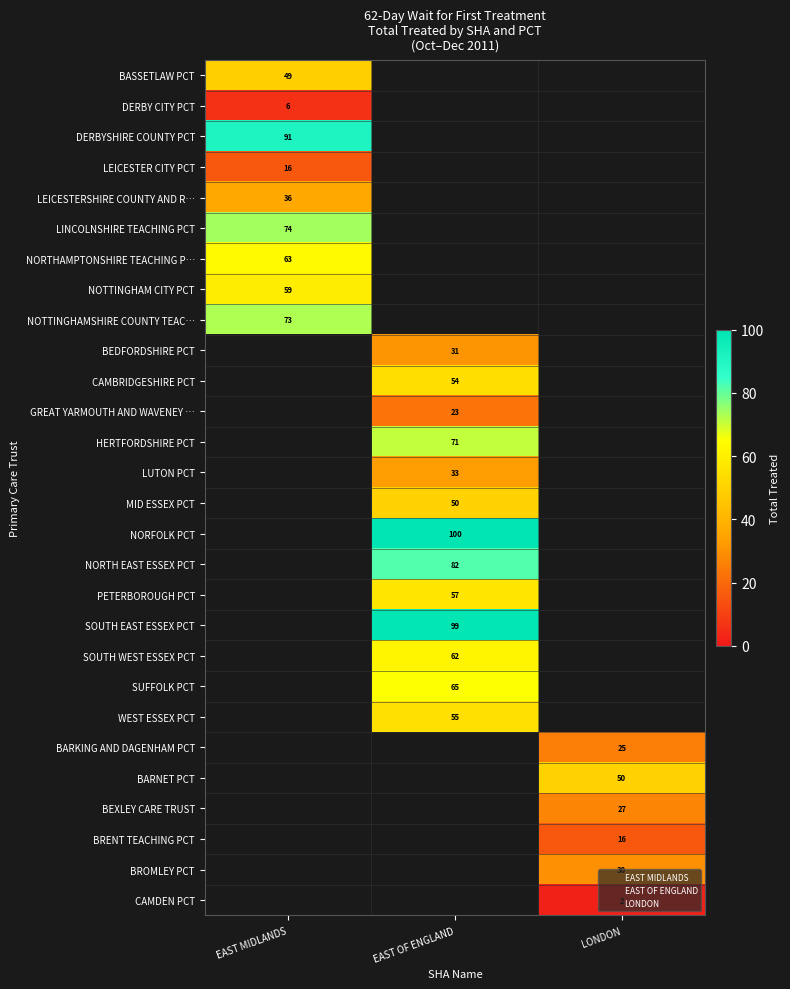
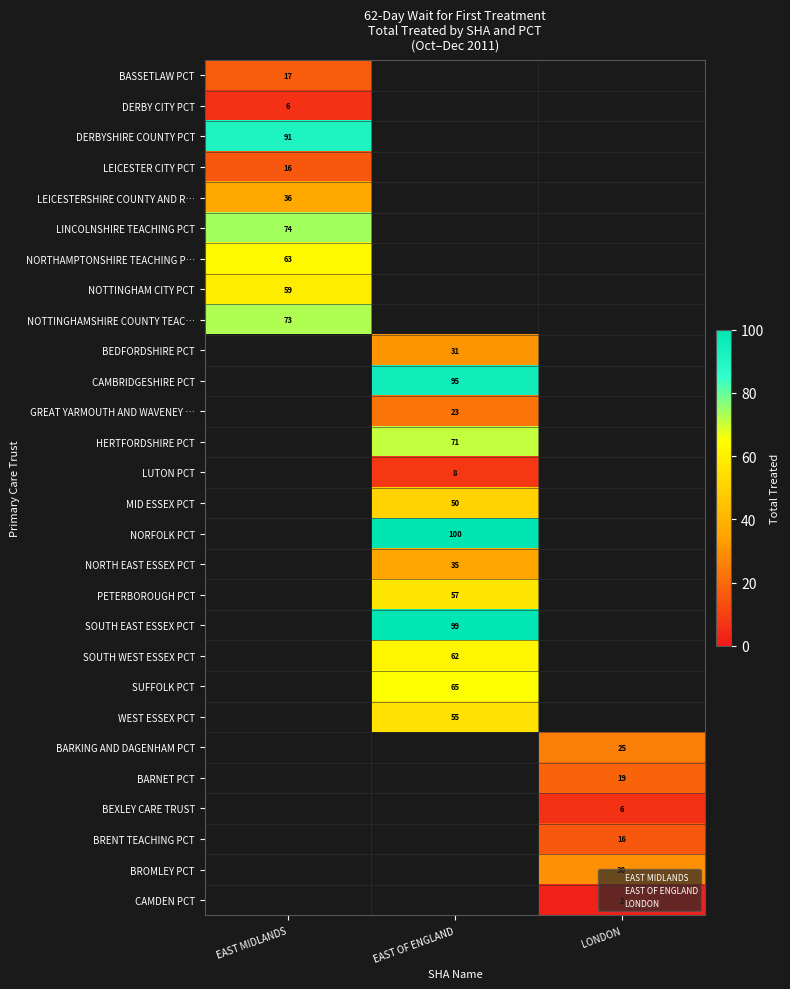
BASSETLAW PCT, EAST MIDLANDS: 49 -> 17
CAMBRIDGESHIRE PCT, EAST OF ENGLAND: 54 -> 95
LUTON PCT, EAST OF ENGLAND: 33 -> 8
NORTH EAST ESSEX PCT, EAST OF ENGLAND: 82 -> 35
BARNET PCT, LONDON: 50 -> 19
BEXLEY CARE TRUST, LONDON: 27 -> 6
